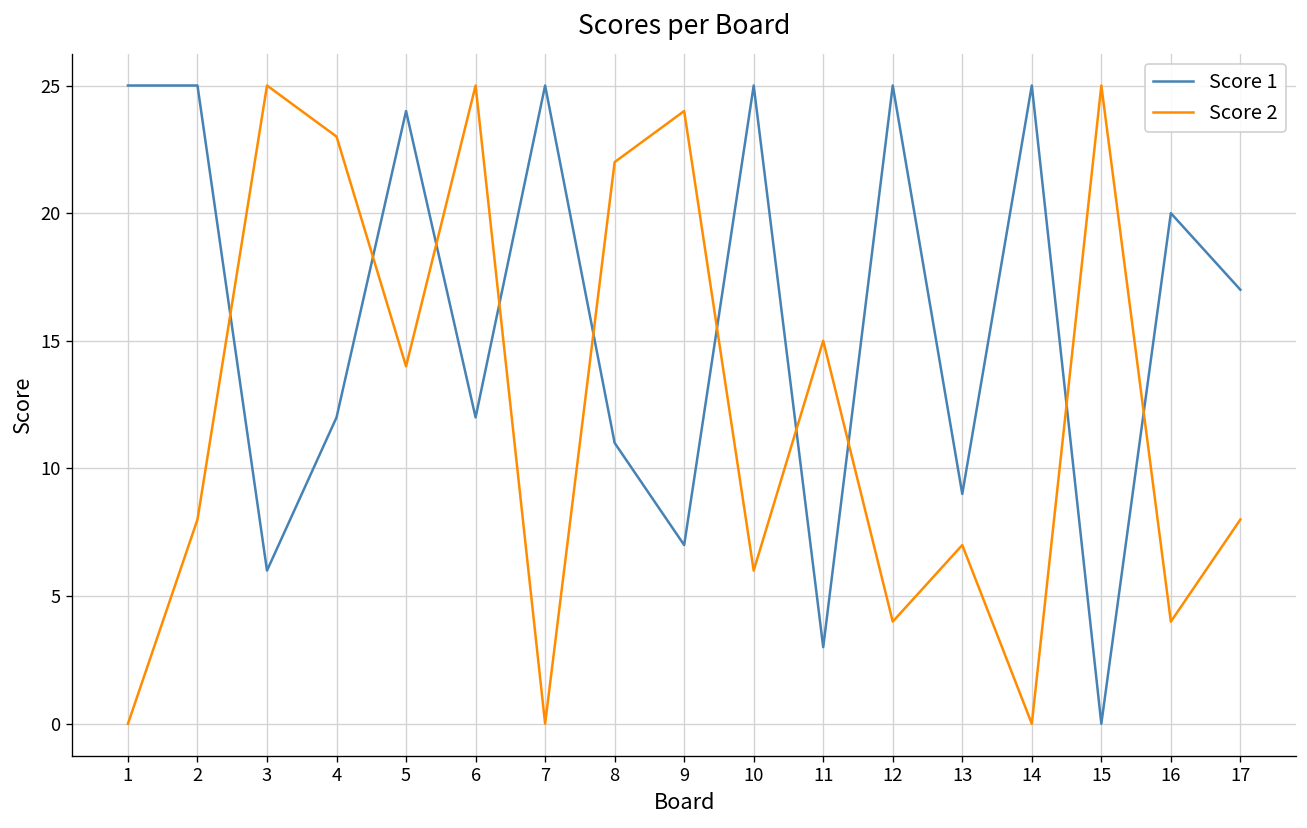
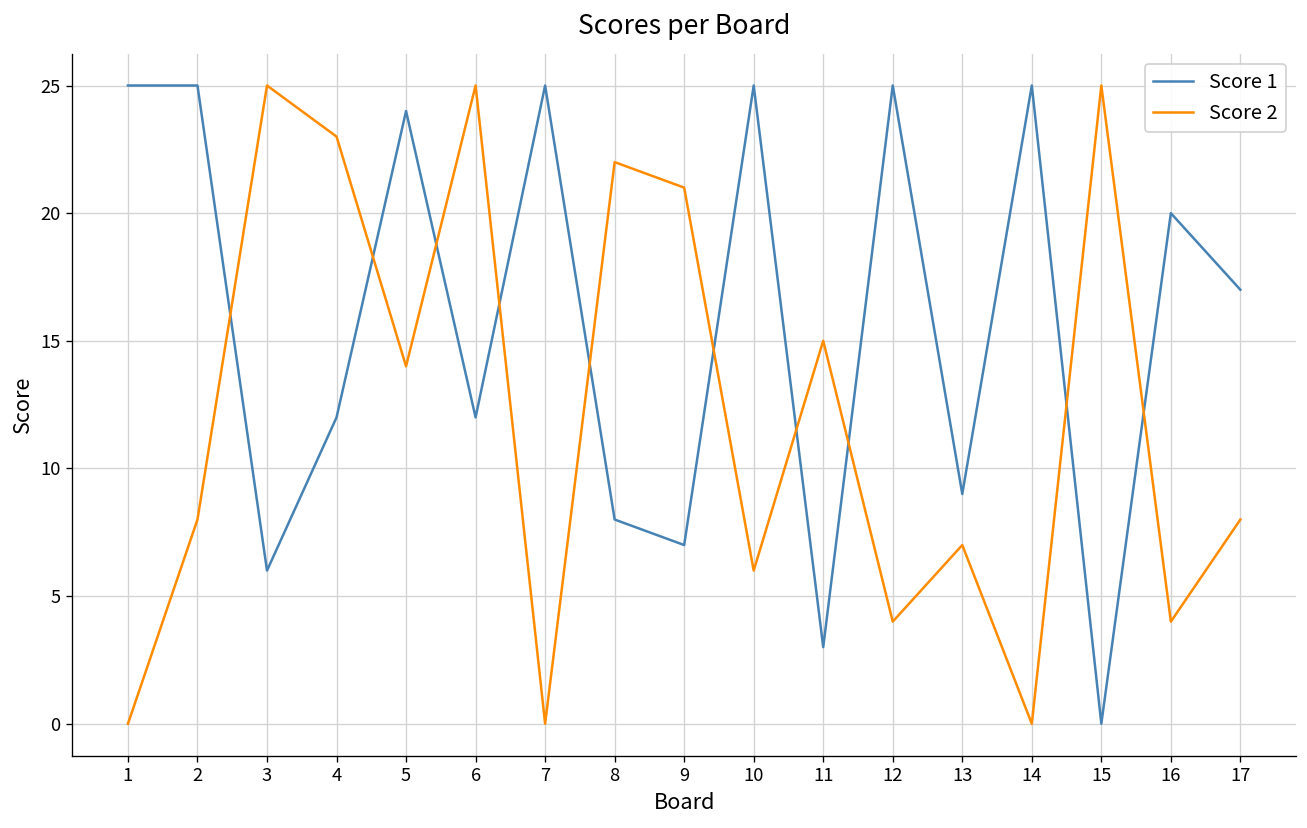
Score 1, 8: 11 -> 8
Score 2, 9: 24 -> 21
